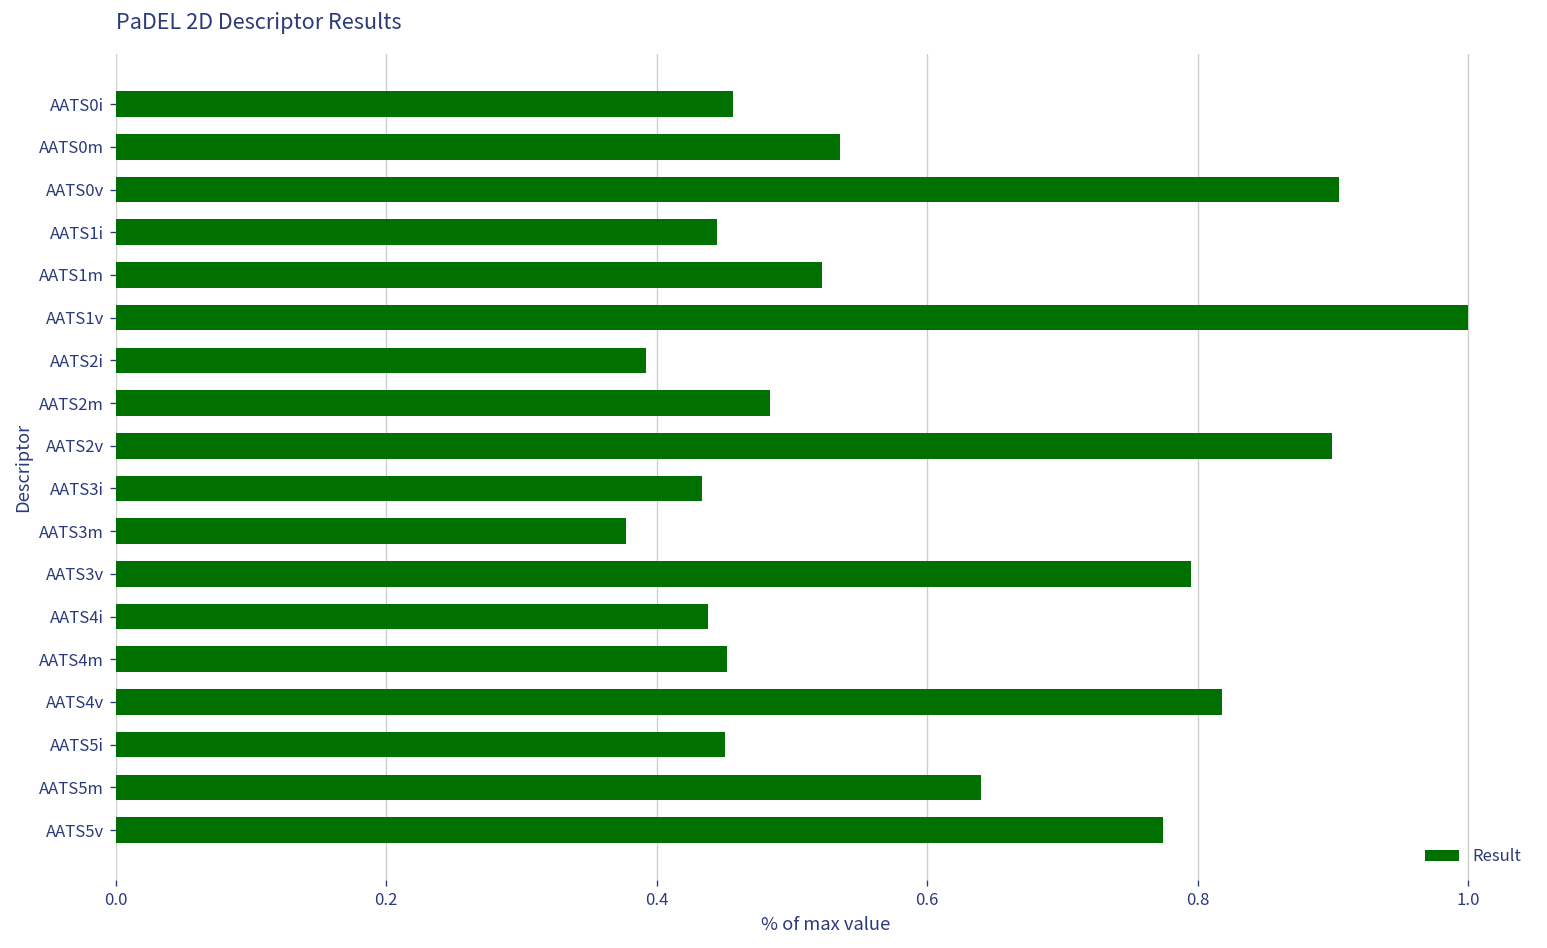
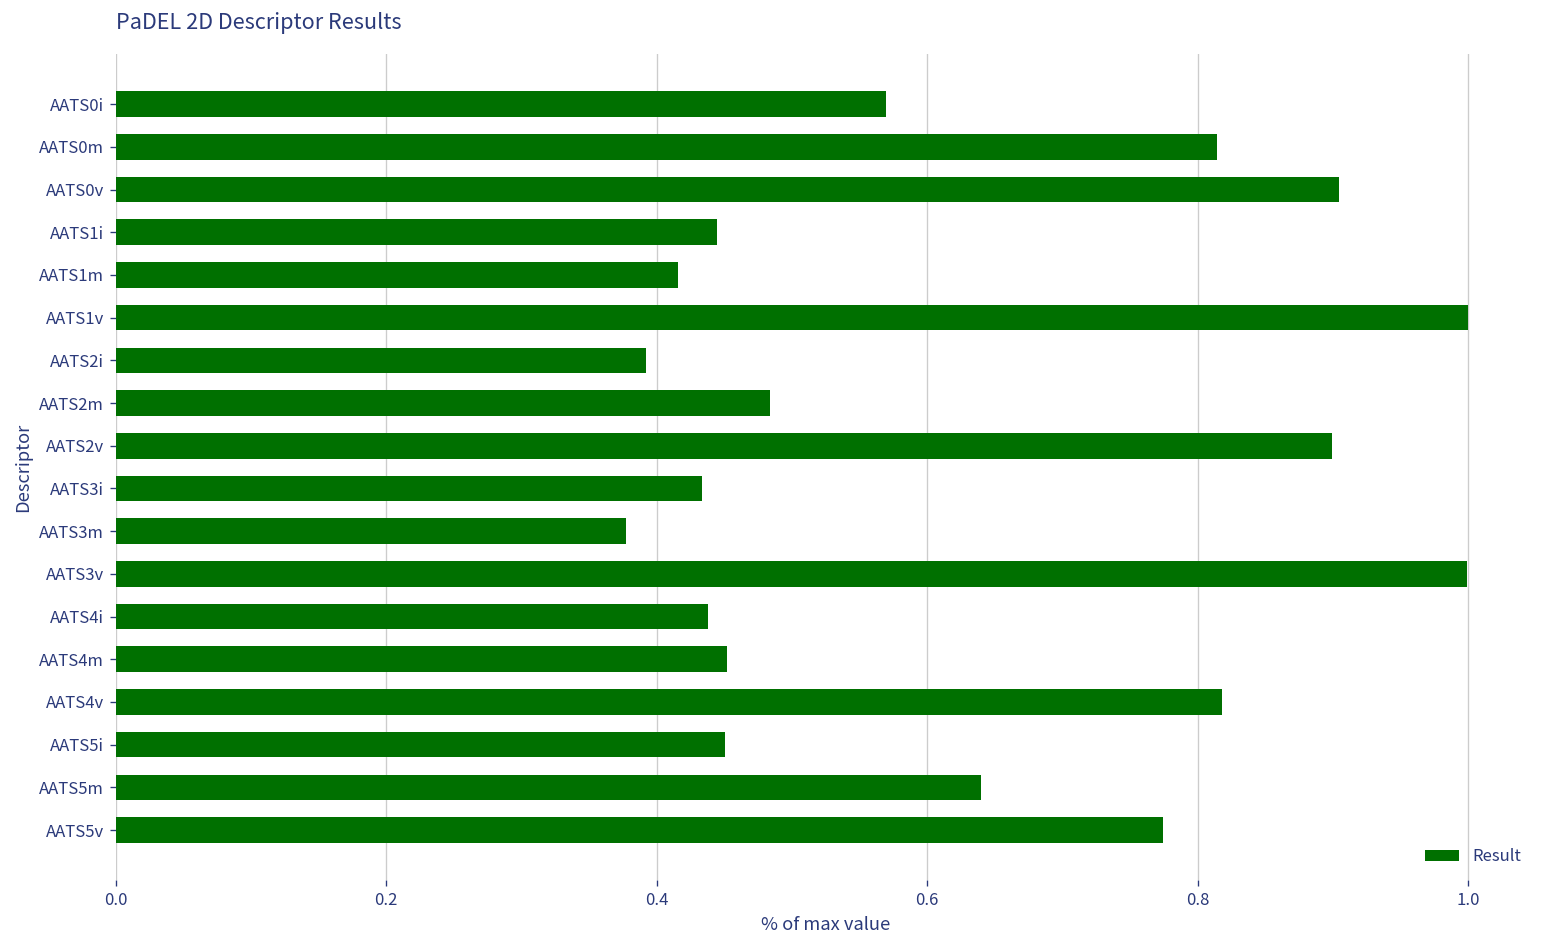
AATS0i: 0.457 -> 0.570
AATS0m: 0.536 -> 0.814
AATS1m: 0.522 -> 0.416
AATS3v: 0.795 -> 0.999
